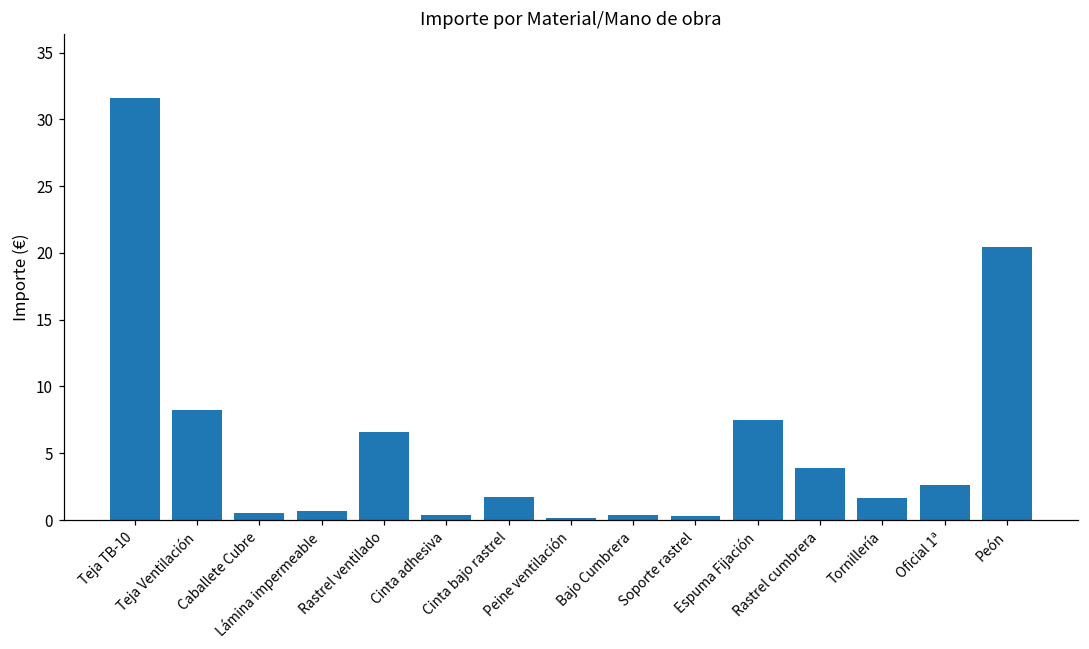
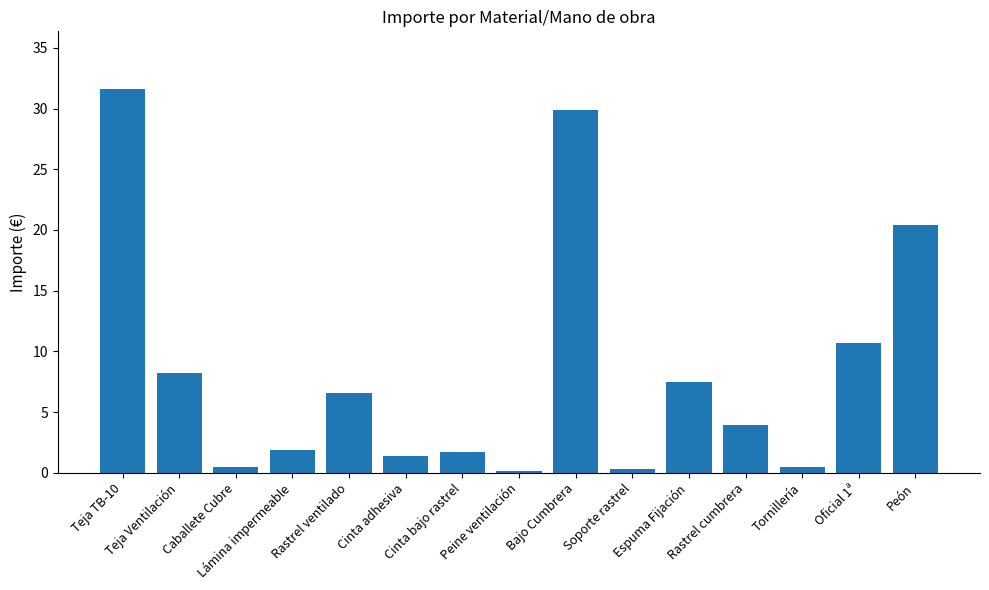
Lámina impermeable: 0.7 -> 1.9
Cinta adhesiva: 0.4 -> 1.3
Bajo Cumbrera: 0.4 -> 29.9
Tornillería: 1.7 -> 0.5
Oficial 1ª: 2.6 -> 10.7
